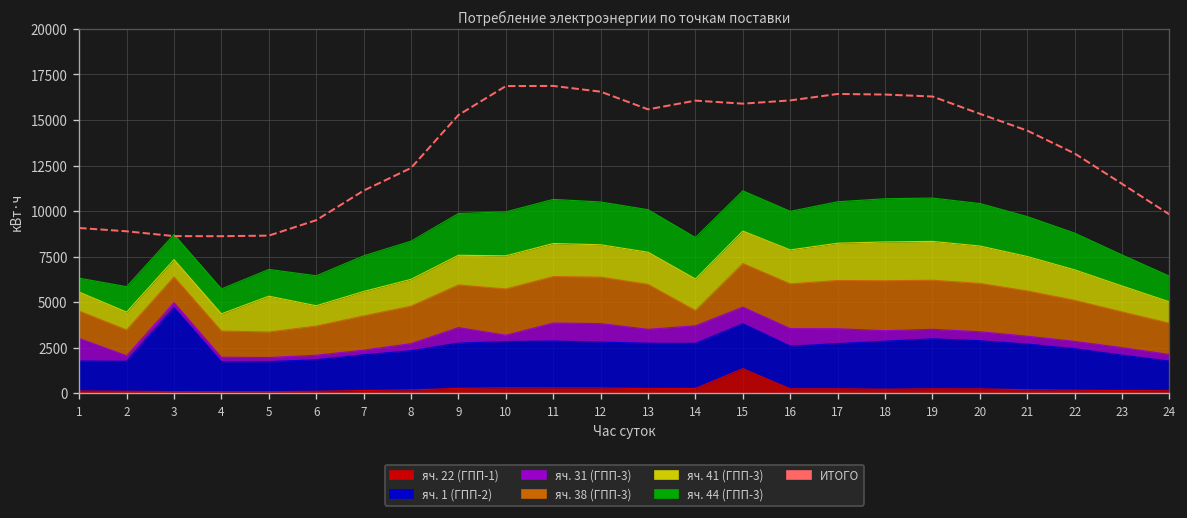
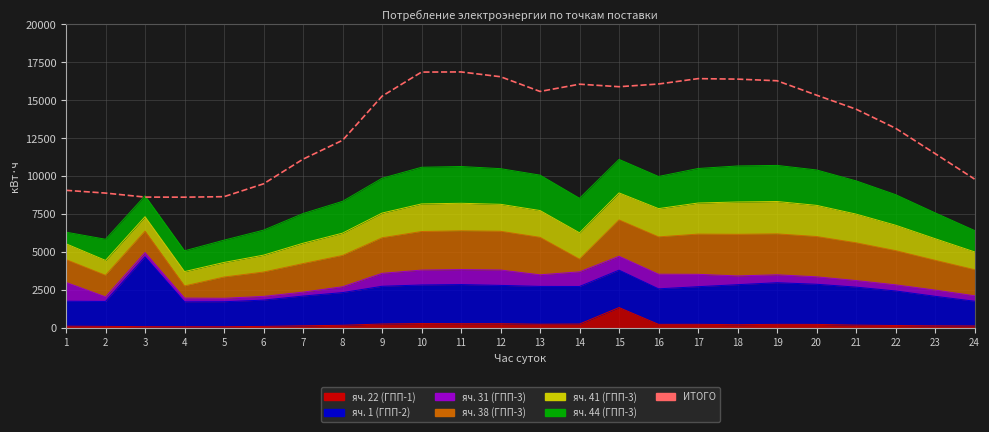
яч. 38 (ГПП-3), 4: 1400 -> 800
яч. 41 (ГПП-3), 5: 2000 -> 1000
яч. 31 (ГПП-3), 10: 300 -> 1000
